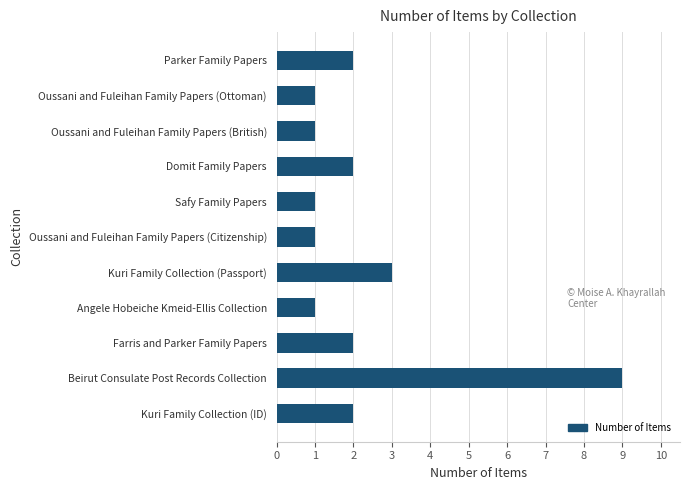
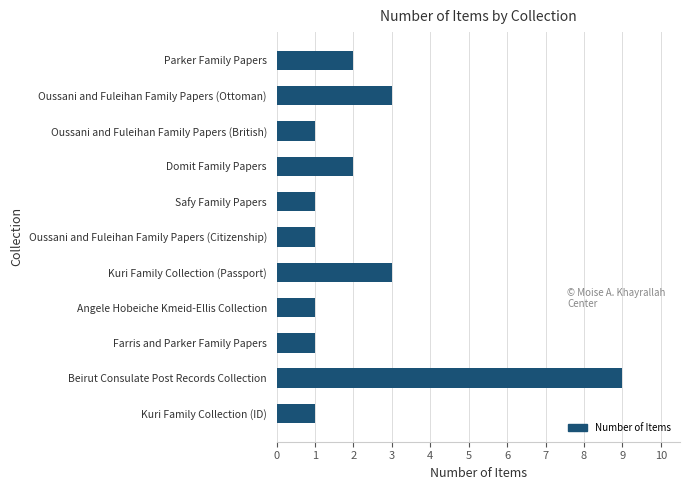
Oussani and Fuleihan Family Papers (Ottoman): 1 -> 3
Farris and Parker Family Papers: 2 -> 1
Kuri Family Collection (ID): 2 -> 1
